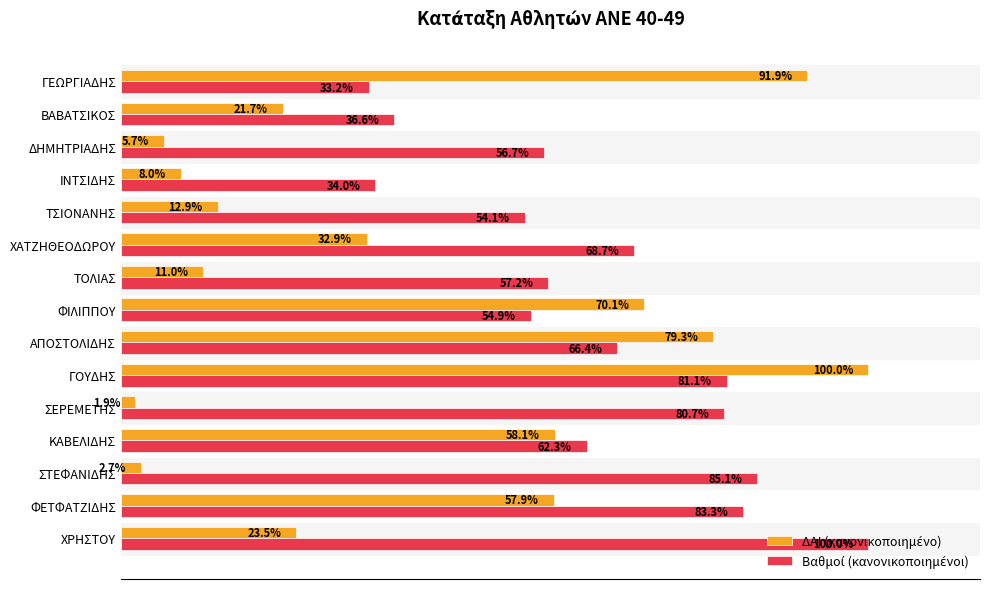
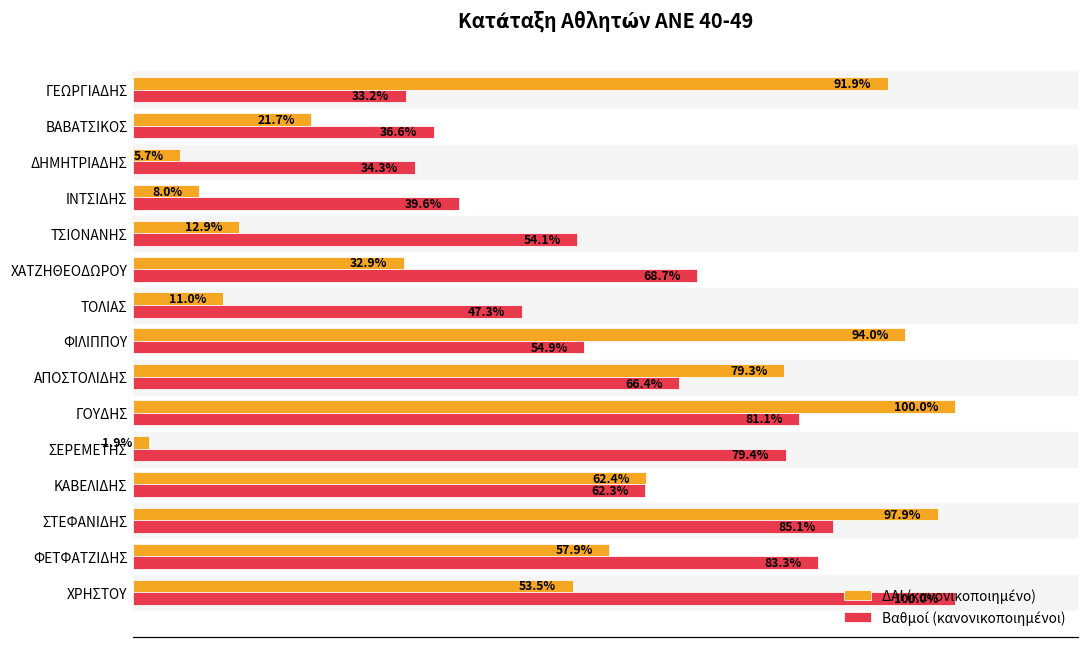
Βαθμοί (κανονικοποιημένοι), ΔΗΜΗΤΡΙΑΔΗΣ: 56.7% -> 34.3%
Βαθμοί (κανονικοποιημένοι), ΙΝΤΣΙΔΗΣ: 34.0% -> 39.6%
Βαθμοί (κανονικοποιημένοι), ΤΟΛΙΑΣ: 57.2% -> 47.3%
ΔΑΙ (κανονικοποιημένο), ΦΙΛΙΠΠΟΥ: 70.1% -> 94.0%
Βαθμοί (κανονικοποιημένοι), ΣΕΡΕΜΕΤΗΣ: 80.7% -> 79.4%
ΔΑΙ (κανονικοποιημένο), ΚΑΒΕΛΙΔΗΣ: 58.1% -> 62.4%
ΔΑΙ (κανονικοποιημένο), ΣΤΕΦΑΝΙΔΗΣ: 2.7% -> 97.9%
ΔΑΙ (κανονικοποιημένο), ΧΡΗΣΤΟΥ: 23.5% -> 53.5%
